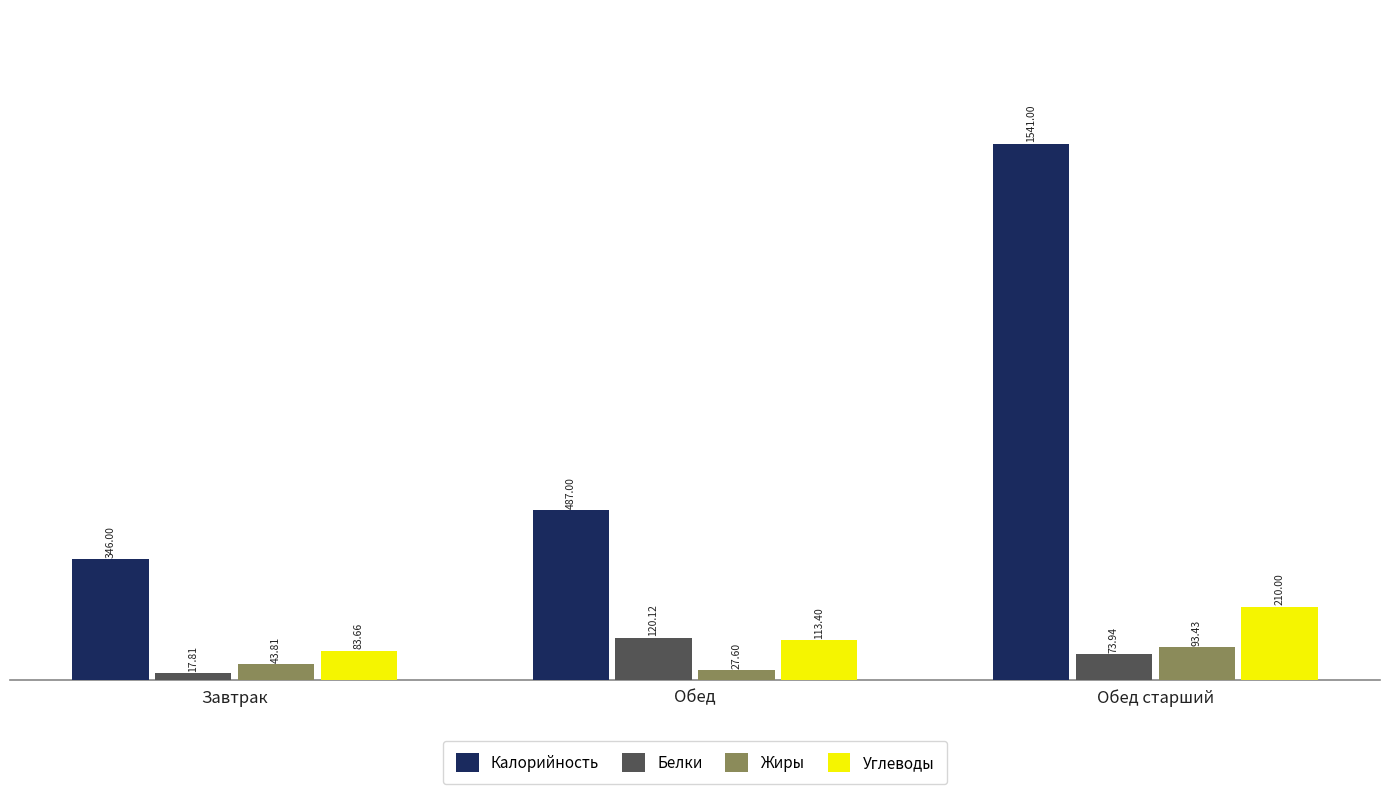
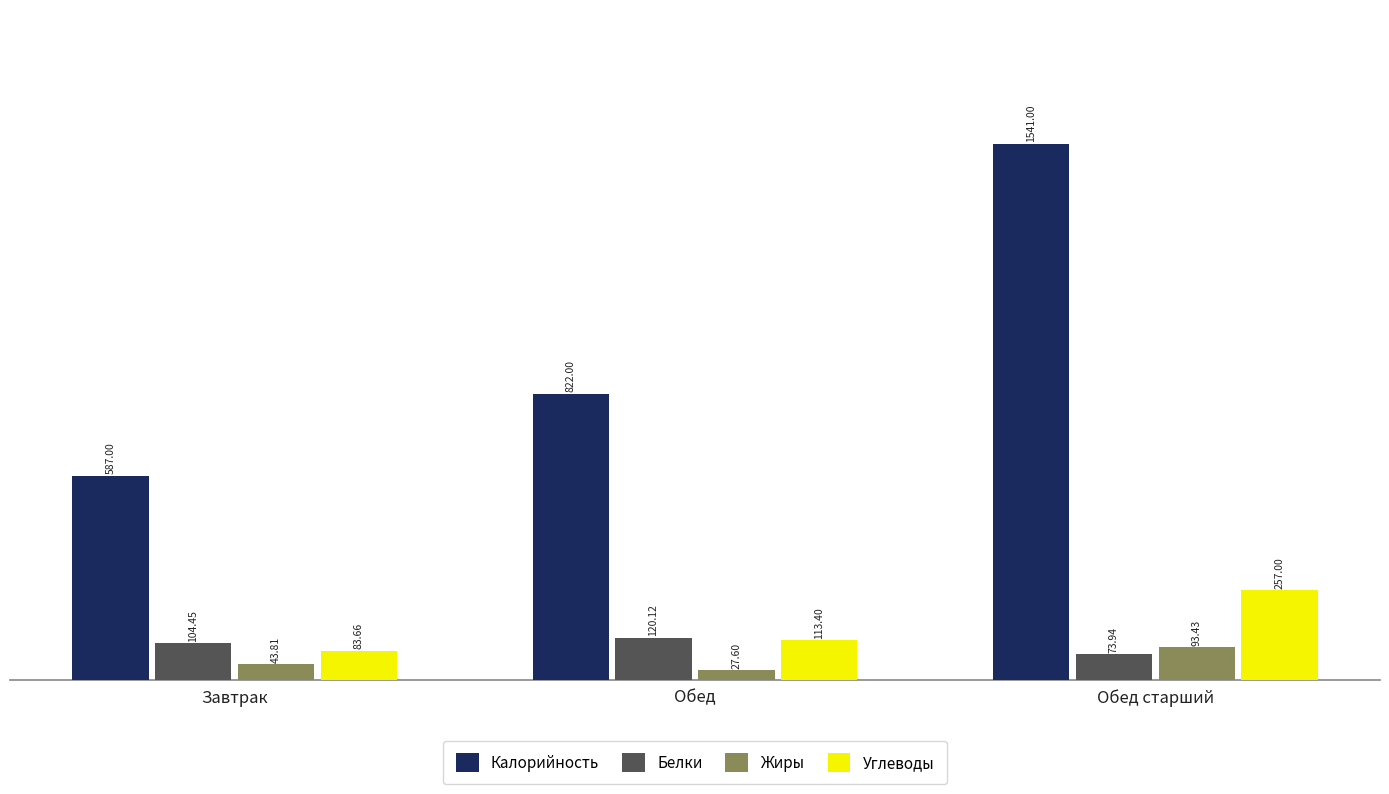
Калорийность, Завтрак: 346.00 -> 587.00
Белки, Завтрак: 17.81 -> 104.45
Калорийность, Обед: 487.00 -> 822.00
Углеводы, Обед старший: 210.00 -> 257.00
